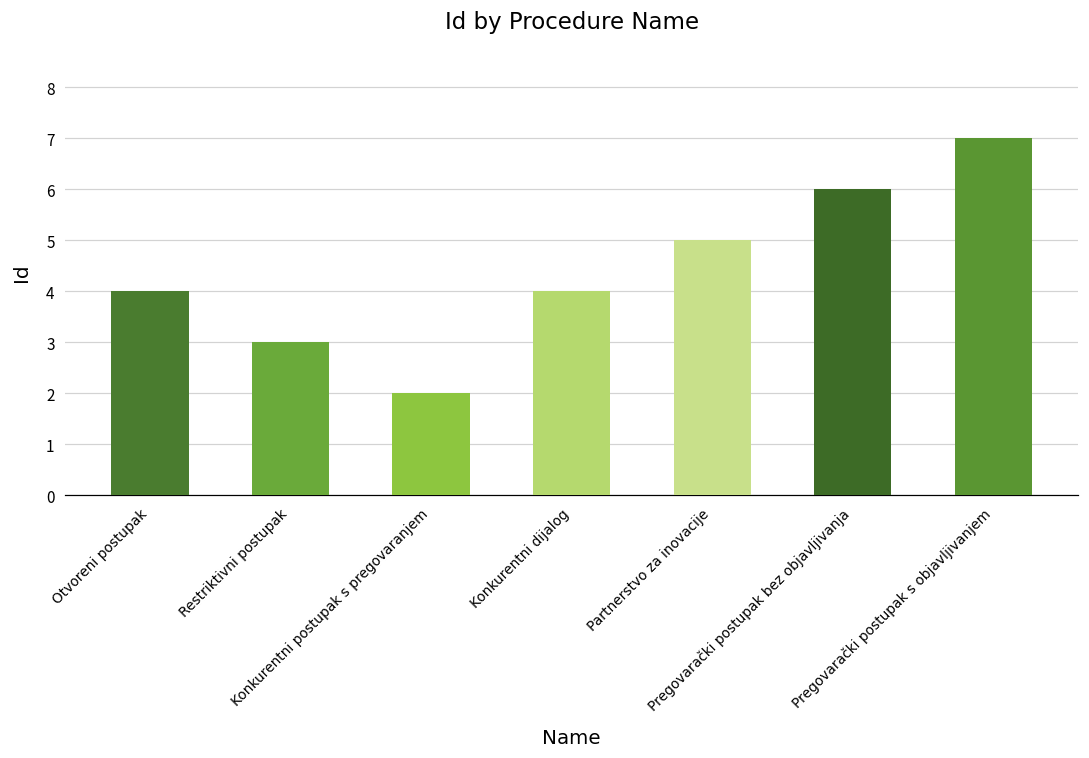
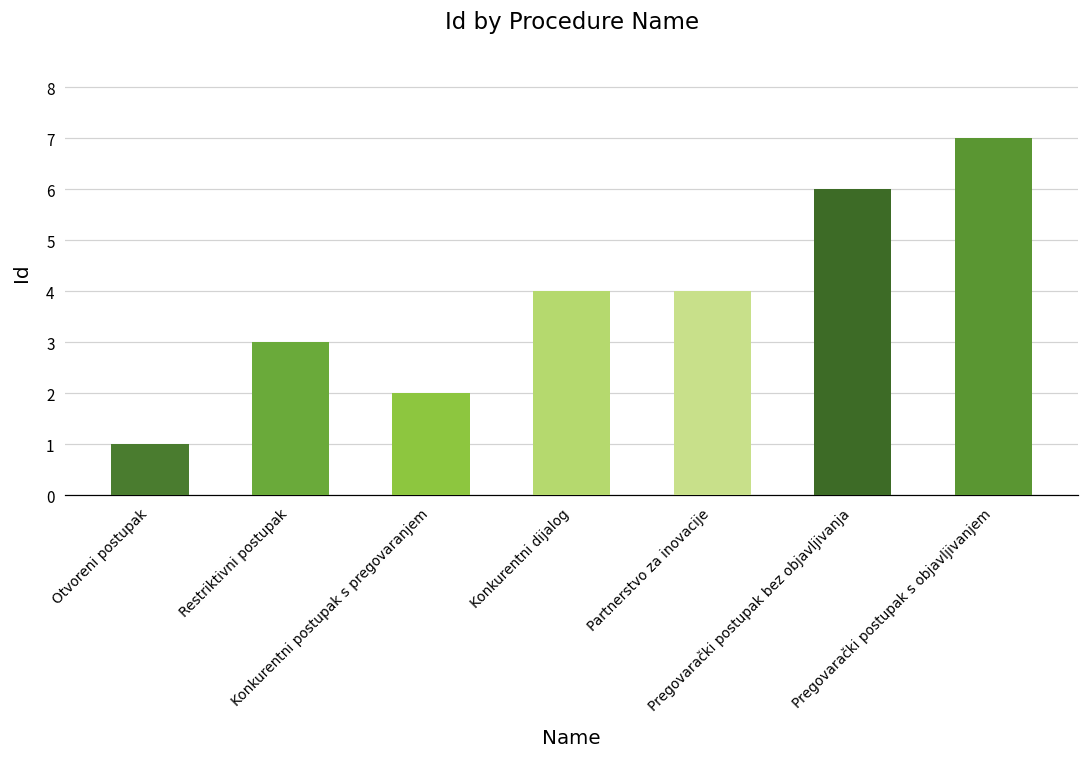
Otvoreni postupak: 4 -> 1
Partnerstvo za inovacije: 5 -> 4
